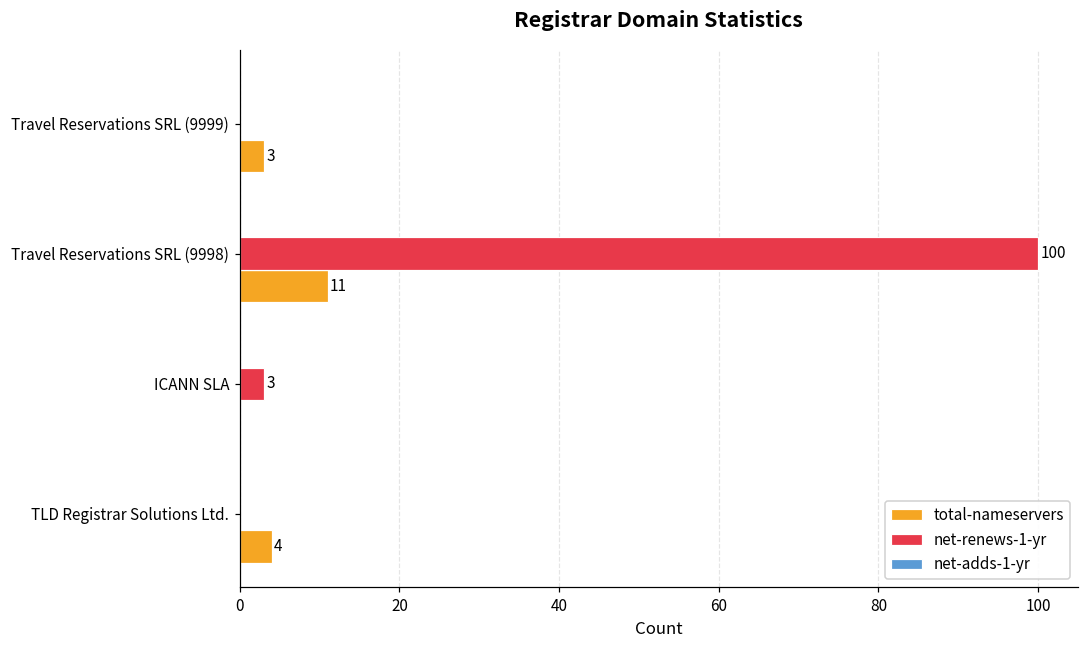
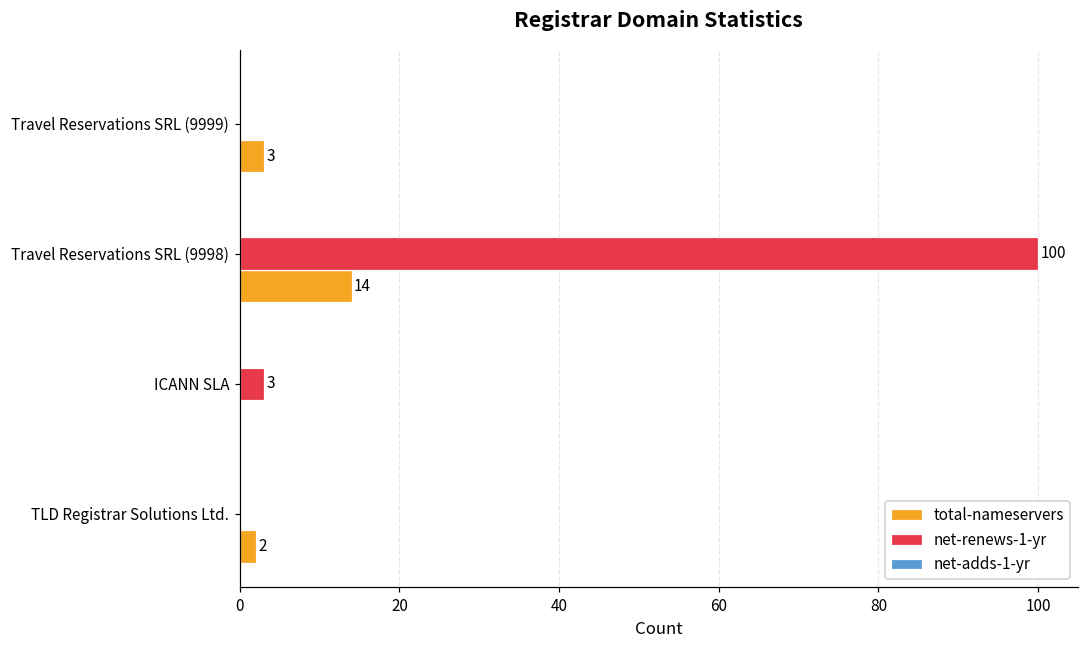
total-nameservers, Travel Reservations SRL (9998): 11 -> 14
total-nameservers, TLD Registrar Solutions Ltd.: 4 -> 2
